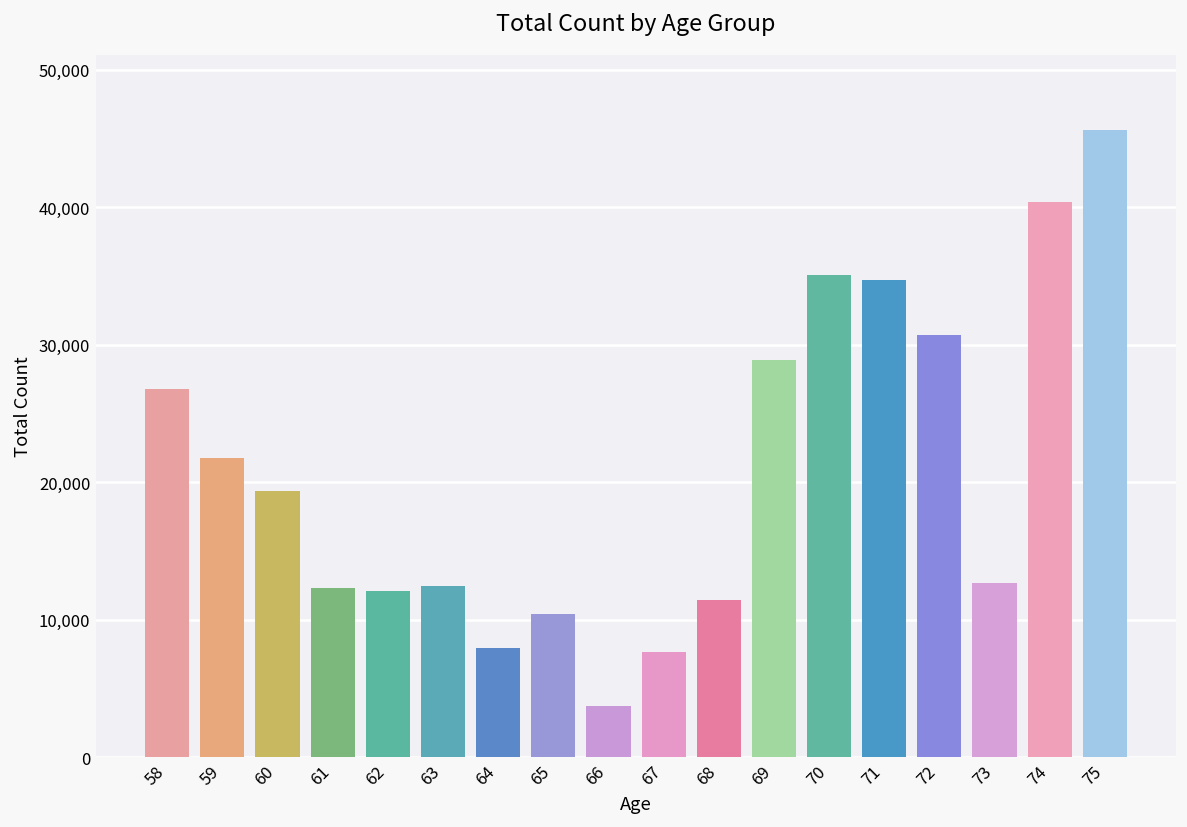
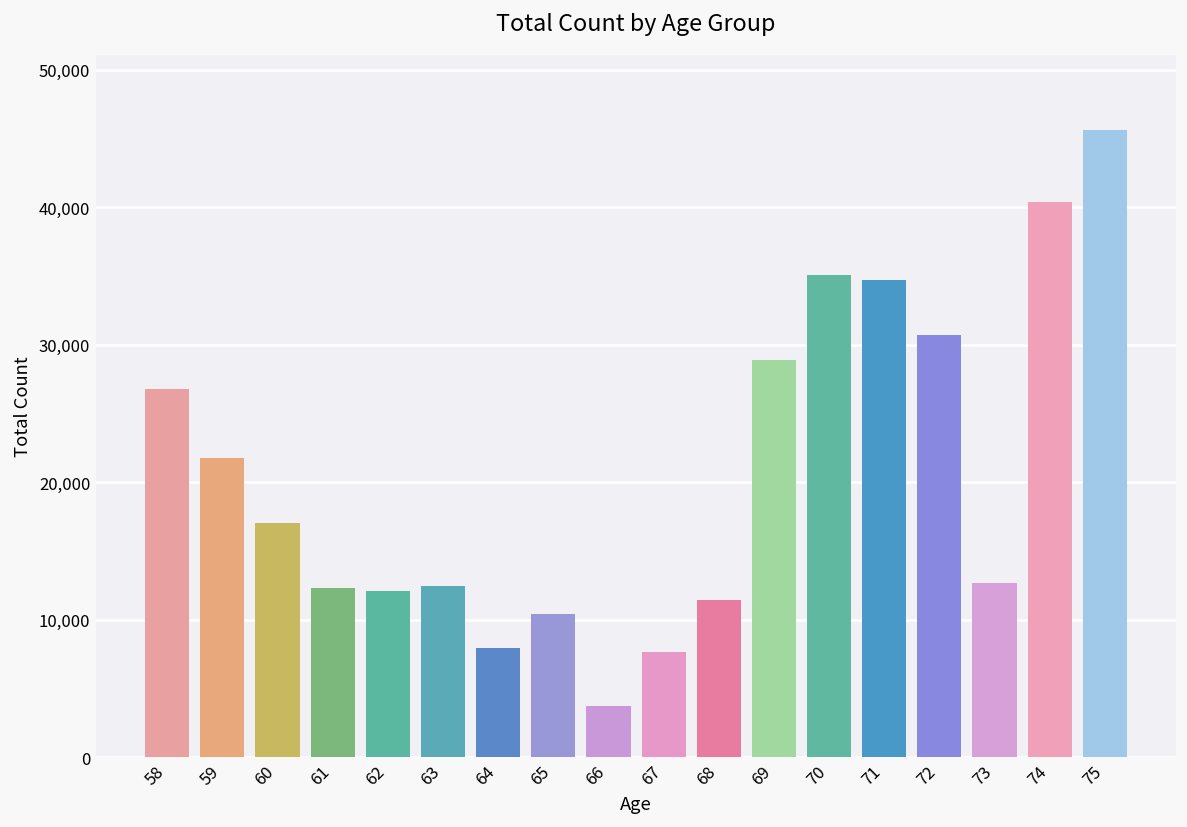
60: 19,400 -> 17,100
